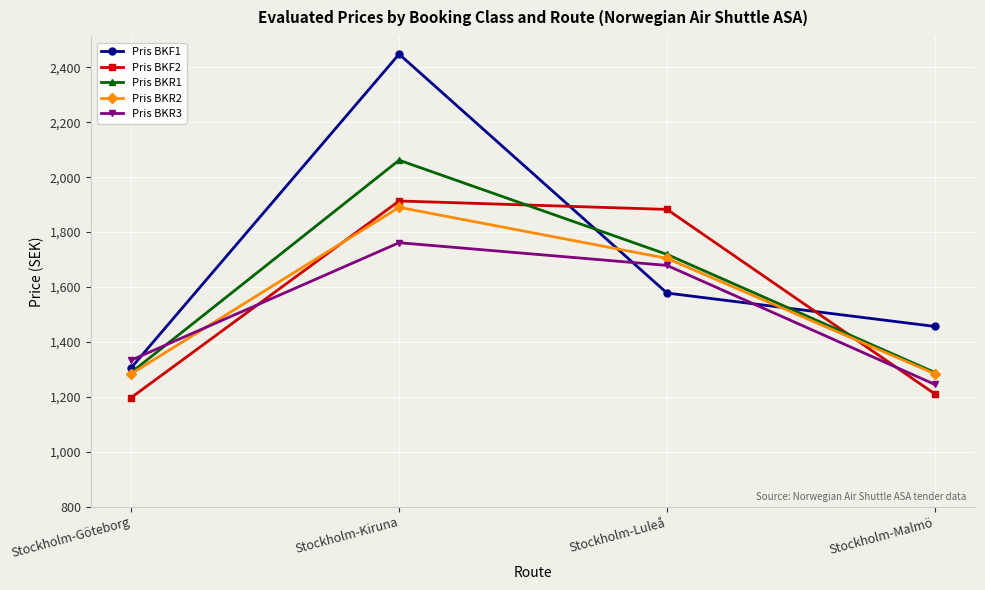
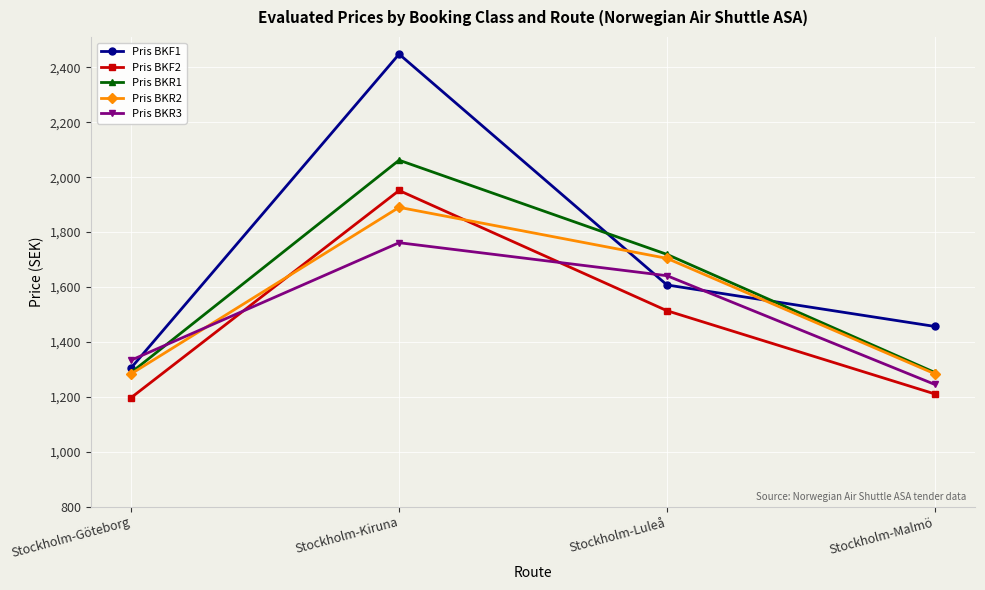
Pris BKF2, Stockholm-Kiruna: 1,910 -> 1,950
Pris BKF1, Stockholm-Luleå: 1,580 -> 1,610
Pris BKF2, Stockholm-Luleå: 1,880 -> 1,510
Pris BKR3, Stockholm-Luleå: 1,680 -> 1,640
